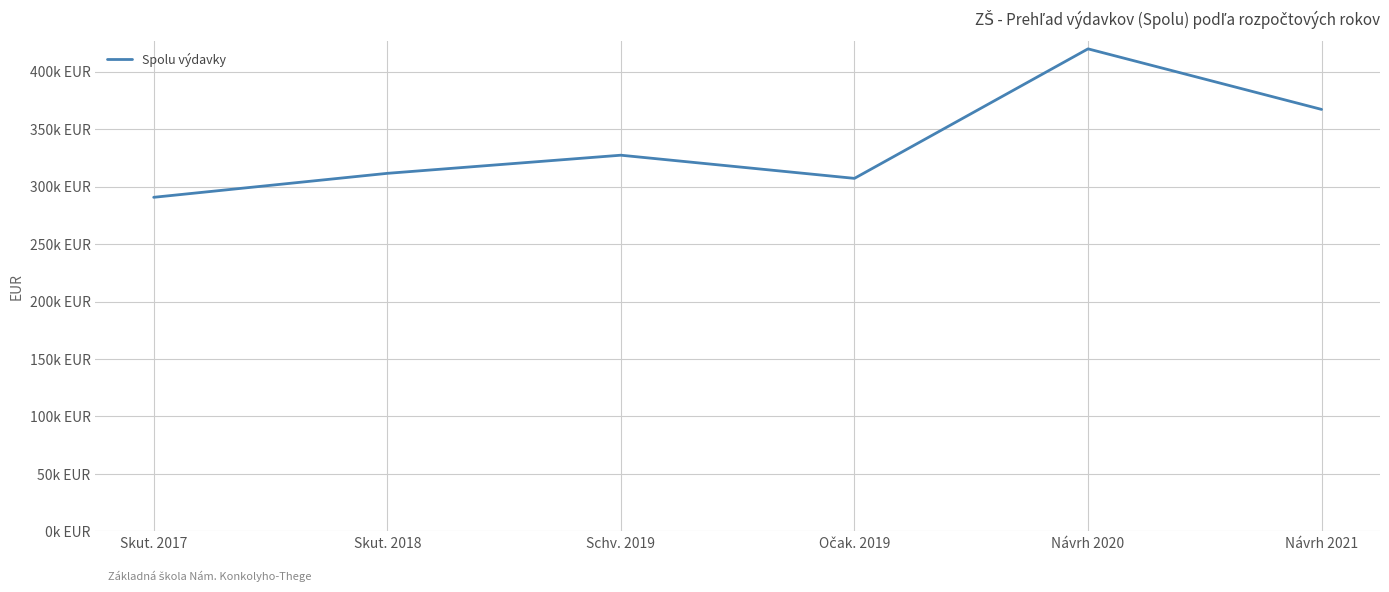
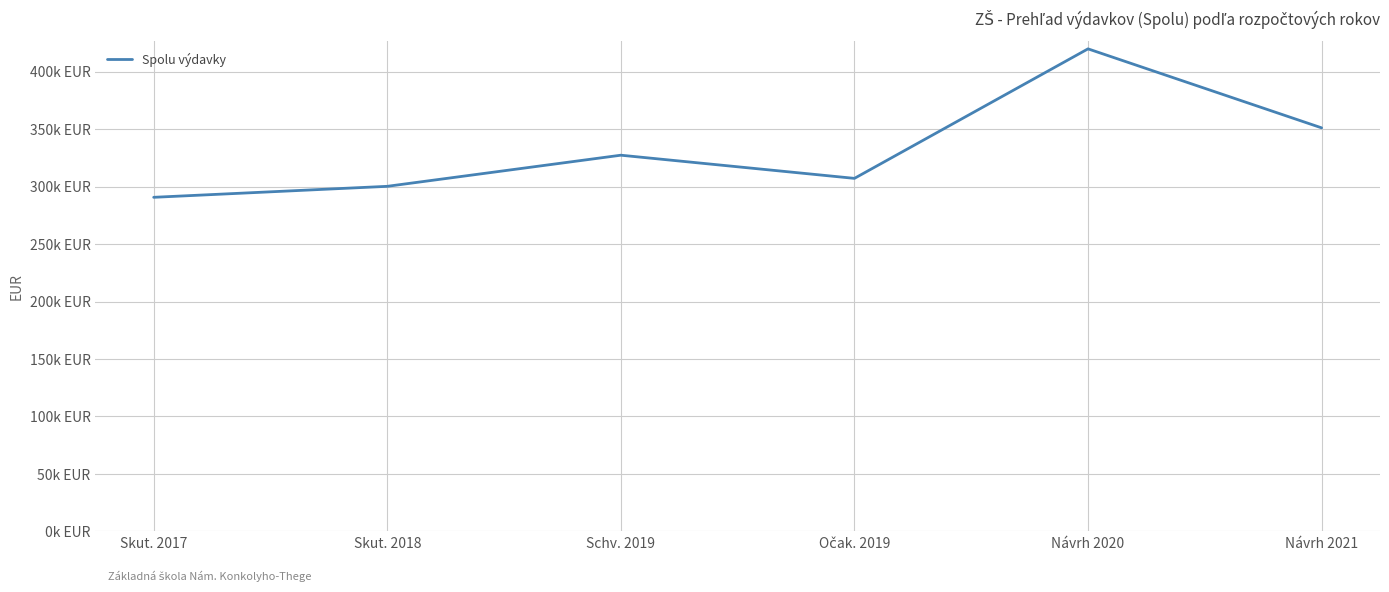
Skut. 2018: 312k EUR -> 300k EUR
Návrh 2021: 367k EUR -> 351k EUR
